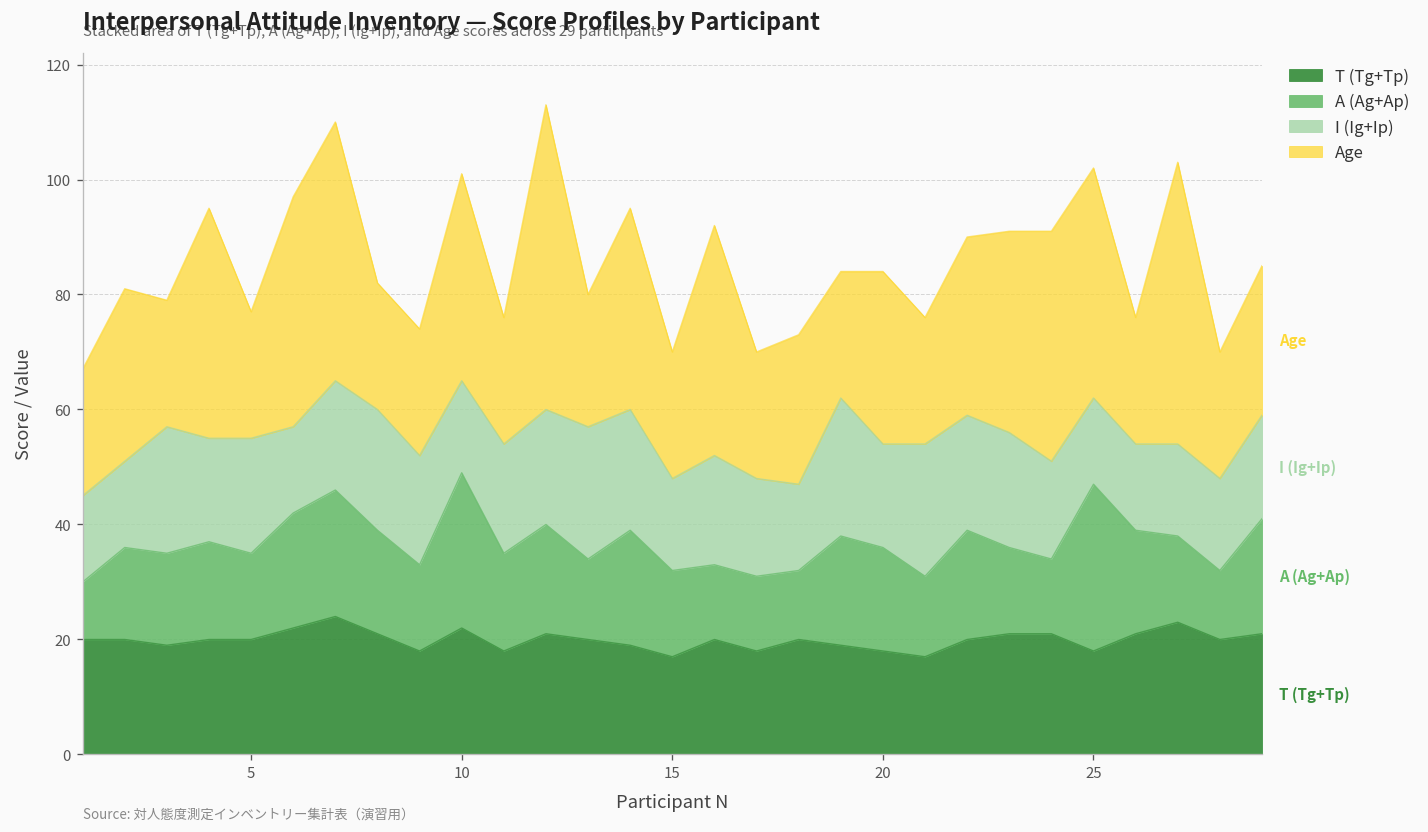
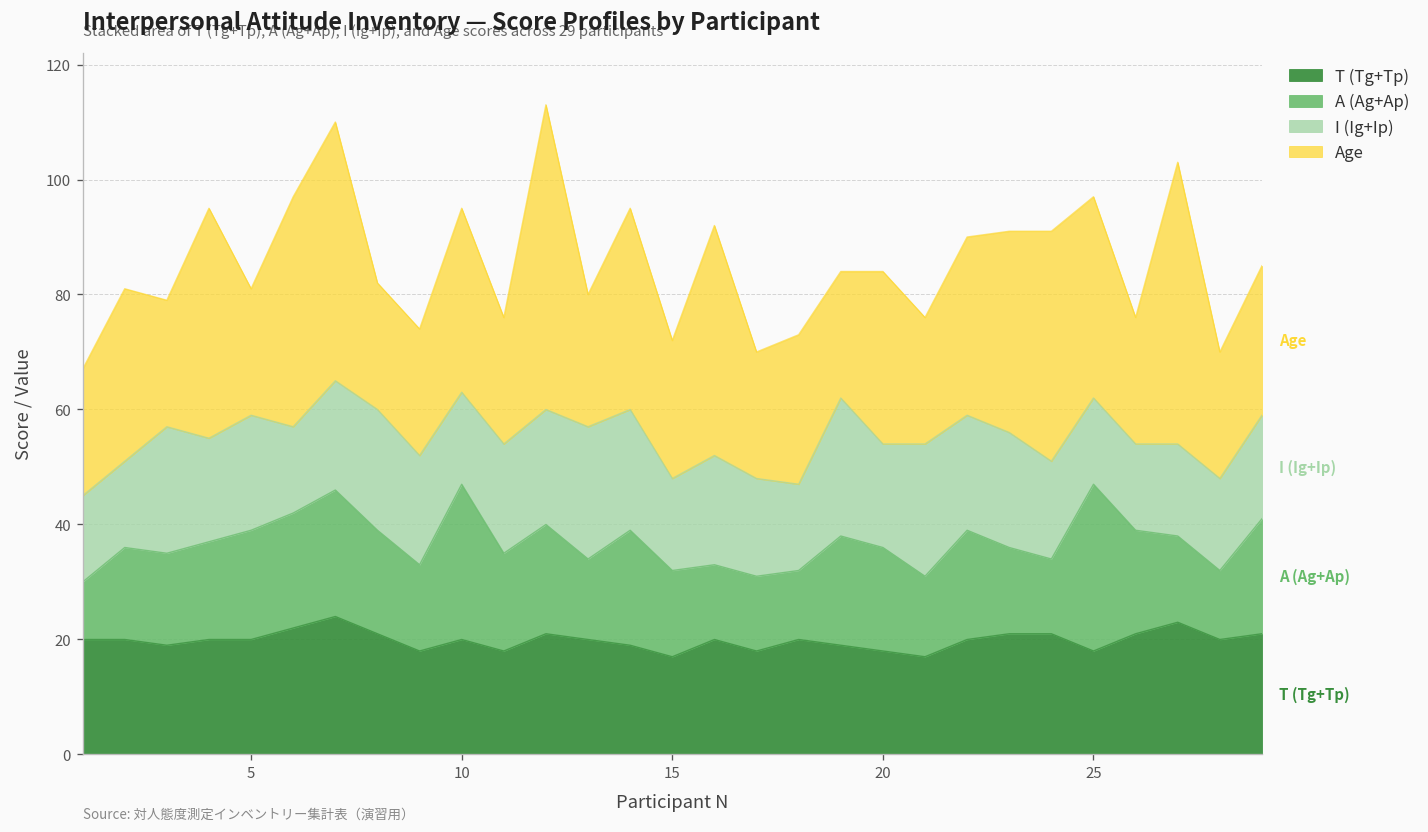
A (Ag+Ap), 5: 15 -> 19
T (Tg+Tp), 10: 22 -> 20
Age, 10: 36 -> 32
Age, 15: 22 -> 24
Age, 25: 40 -> 35
